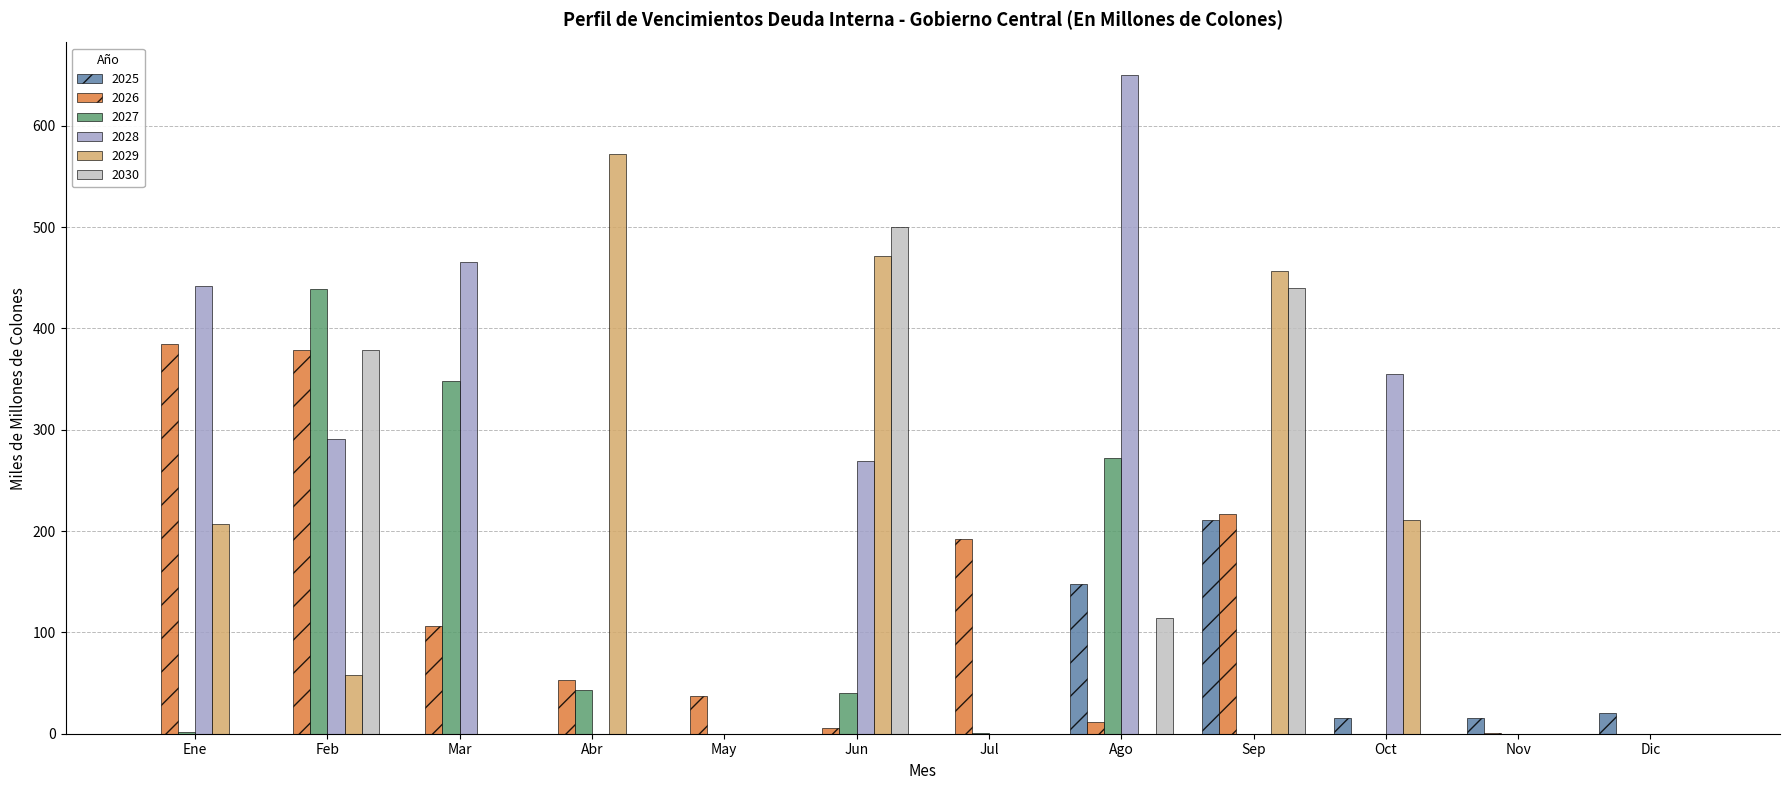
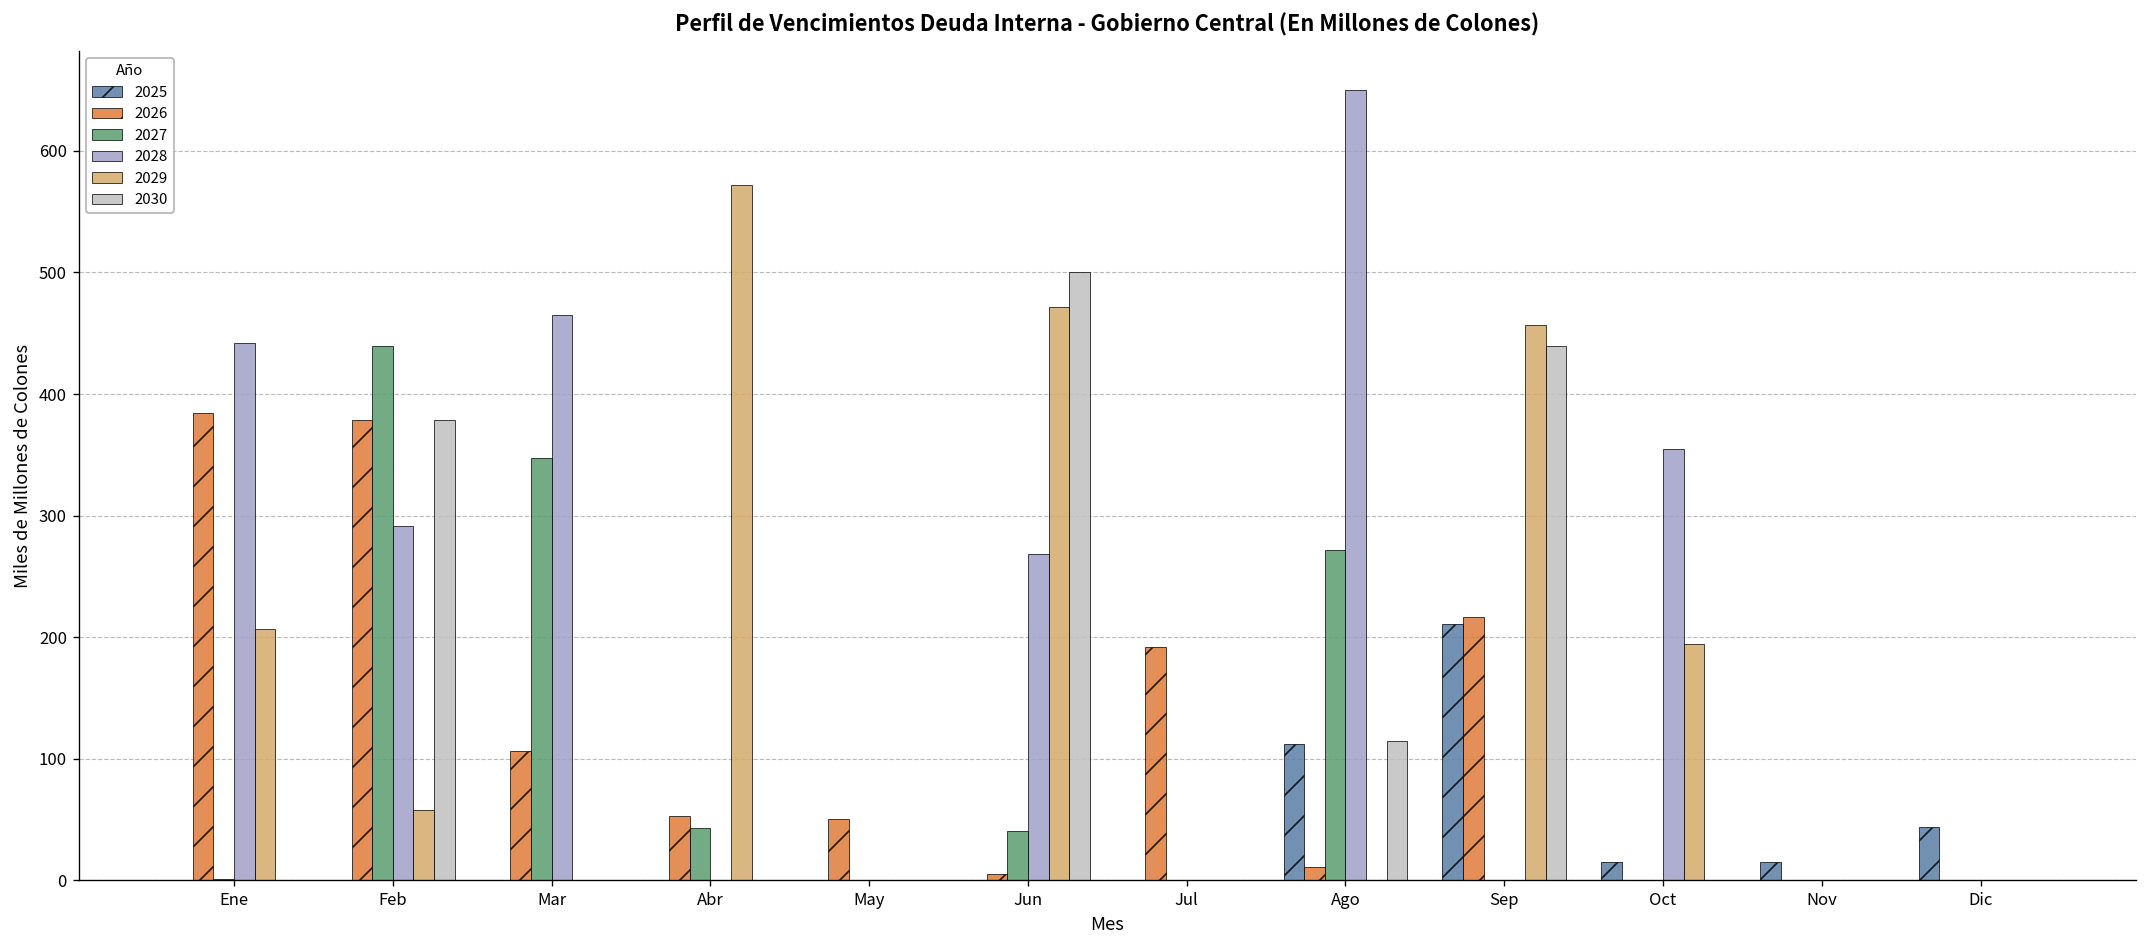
2026, May: 37 -> 51
2025, Ago: 148 -> 112
2029, Oct: 211 -> 194
2025, Dic: 20 -> 44
